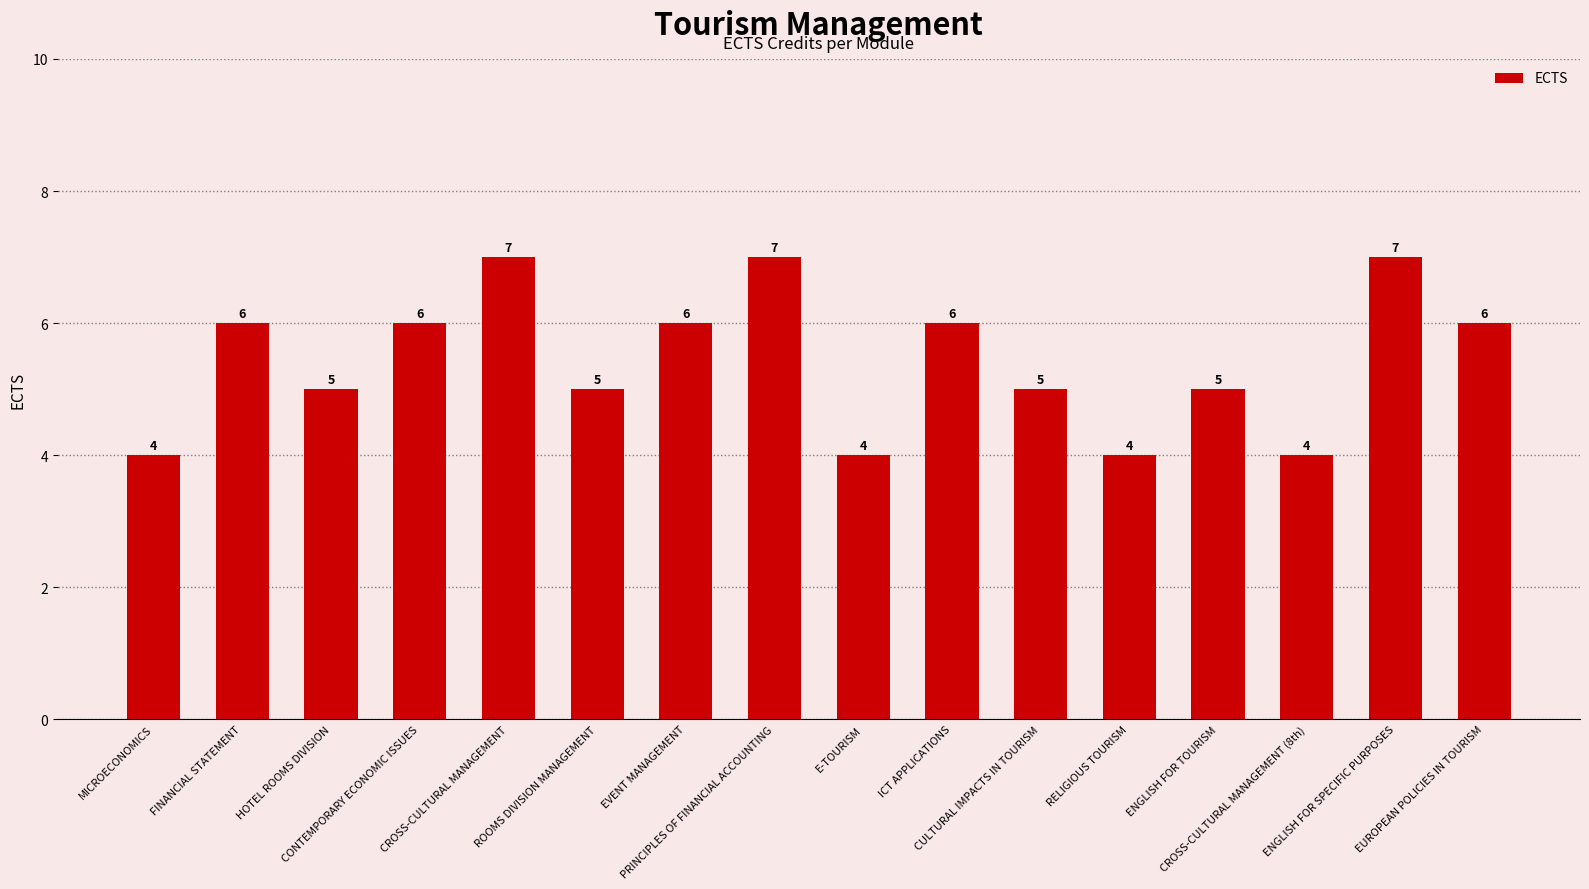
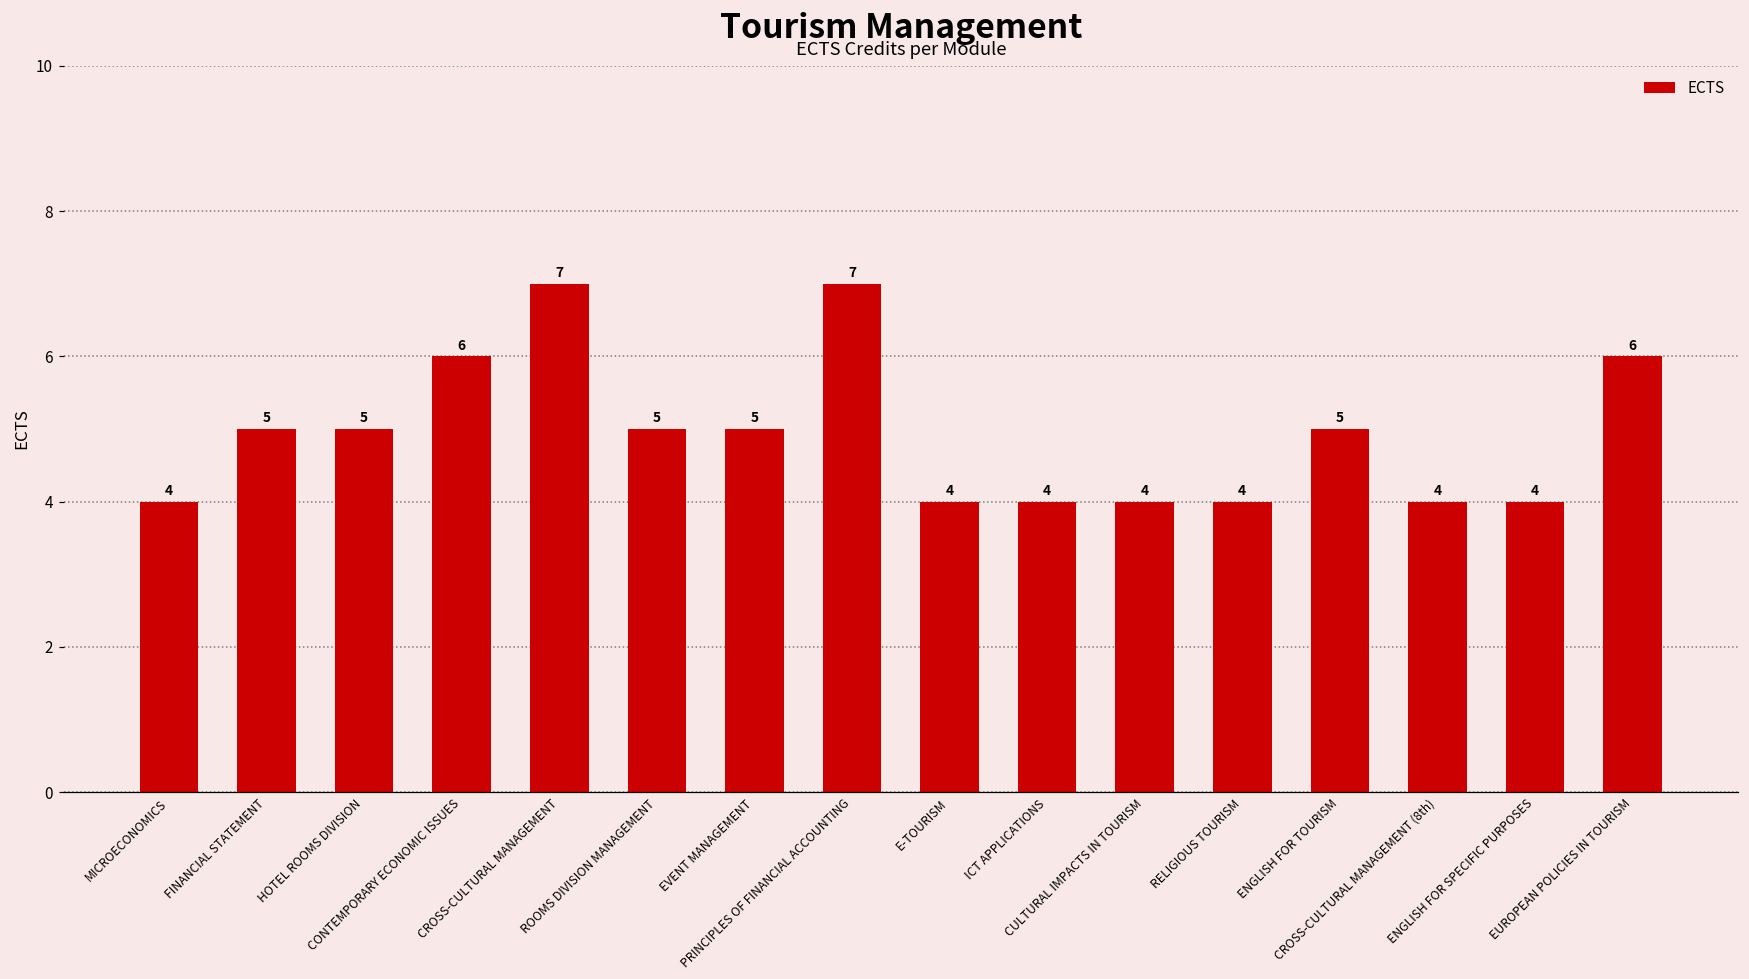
FINANCIAL STATEMENT: 6 -> 5
EVENT MANAGEMENT: 6 -> 5
ICT APPLICATIONS: 6 -> 4
CULTURAL IMPACTS IN TOURISM: 5 -> 4
ENGLISH FOR SPECIFIC PURPOSES: 7 -> 4
